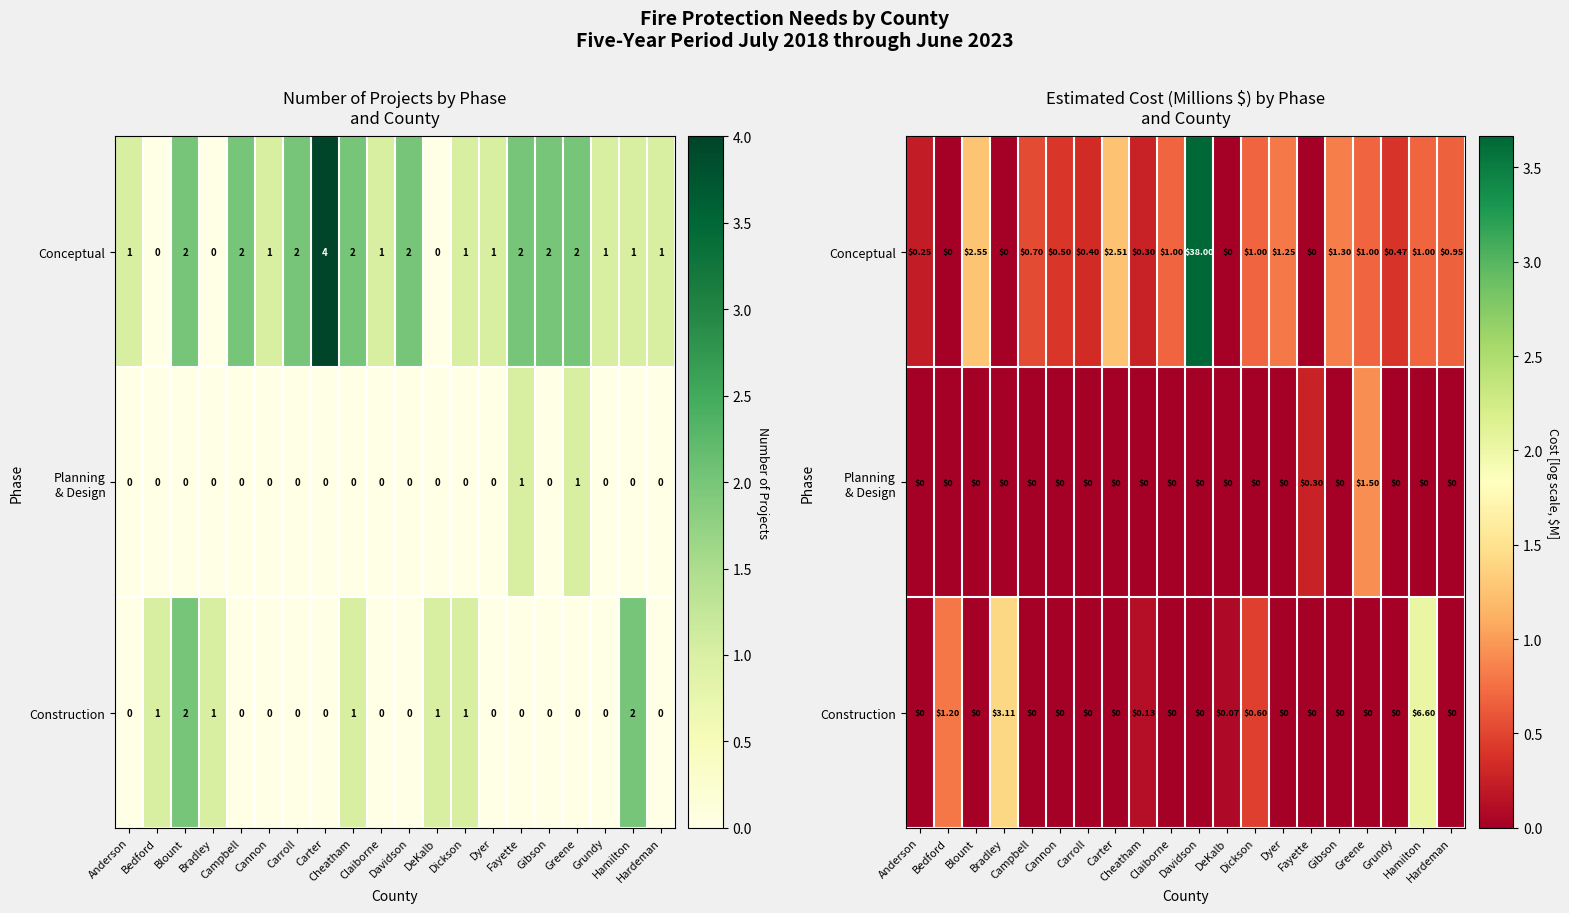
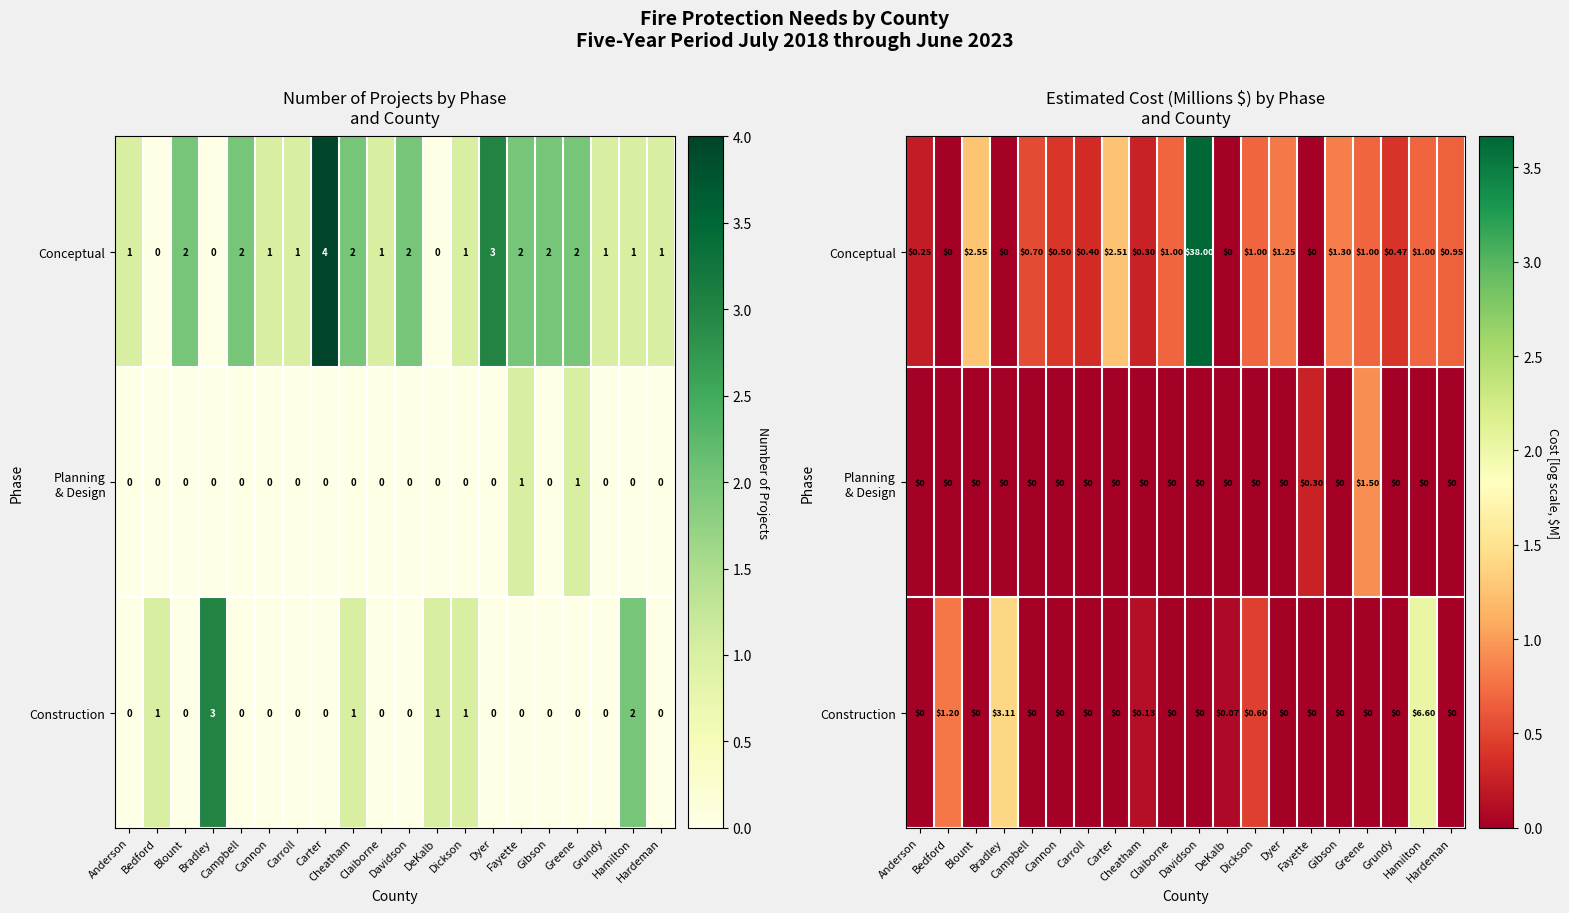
Number of Projects by Phase and County, Conceptual, Carroll: 2 -> 1
Number of Projects by Phase and County, Conceptual, Dyer: 1 -> 3
Number of Projects by Phase and County, Construction, Blount: 2 -> 0
Number of Projects by Phase and County, Construction, Bradley: 1 -> 3
